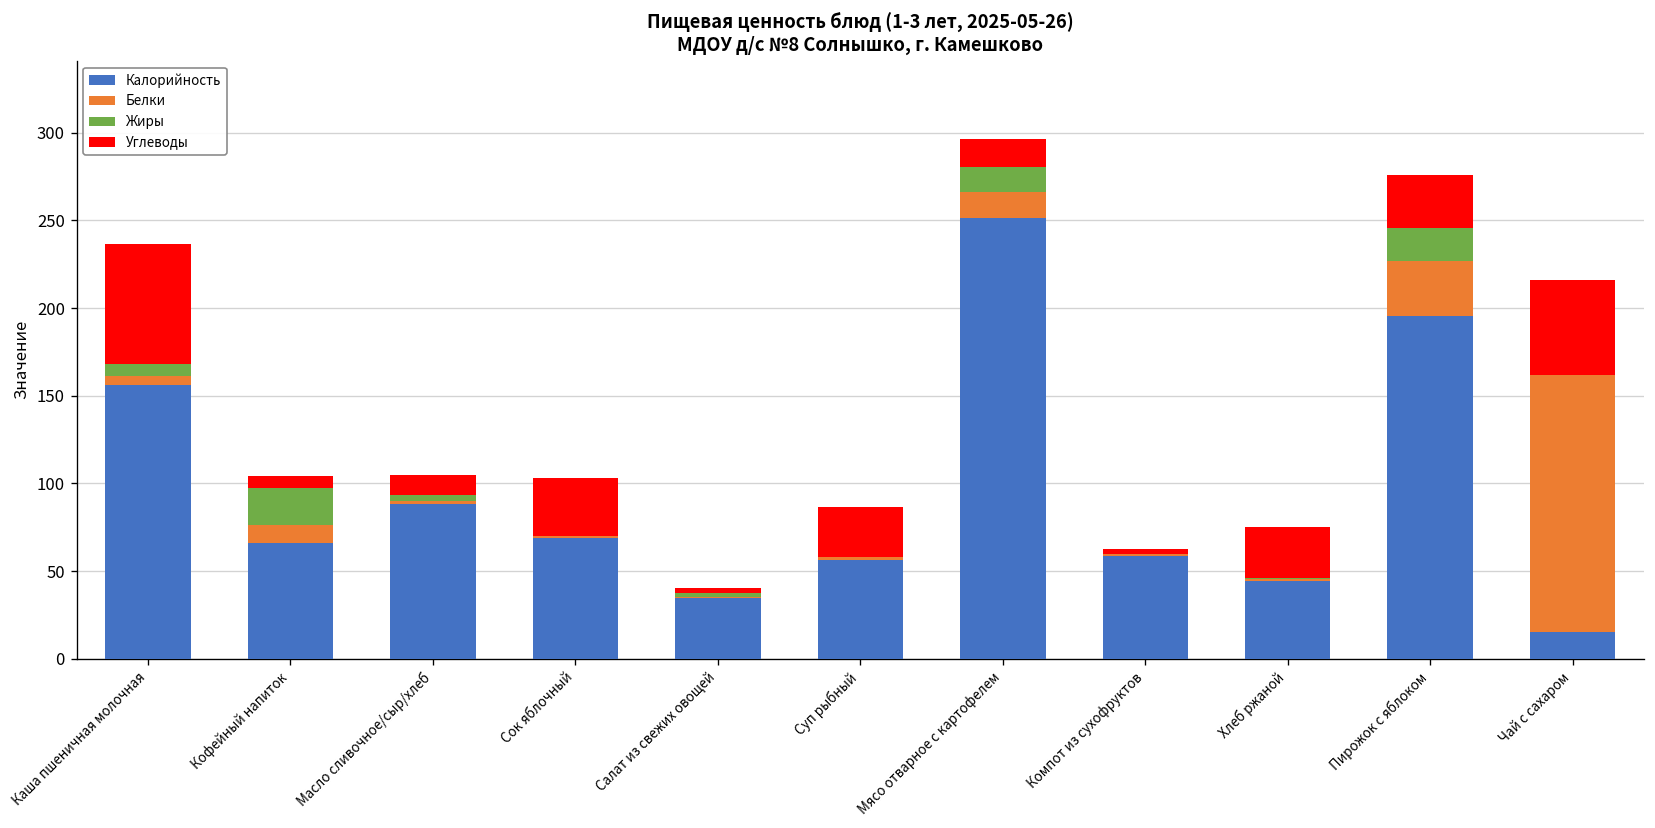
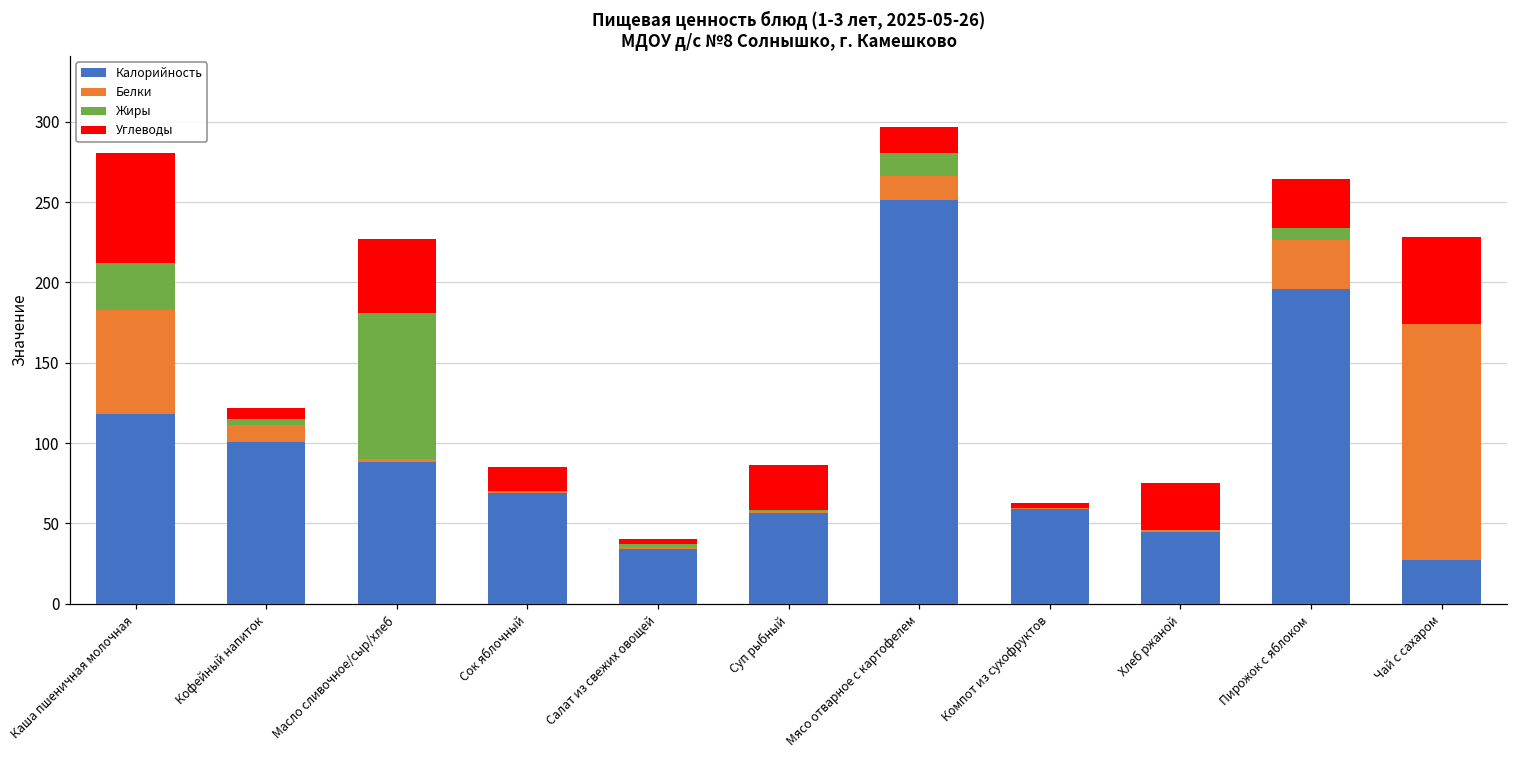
Калорийность, Каша пшеничная молочная: 156 -> 118
Белки, Каша пшеничная молочная: 5 -> 64
Жиры, Каша пшеничная молочная: 7 -> 29
Калорийность, Кофейный напиток: 66 -> 101
Жиры, Кофейный напиток: 21 -> 4
Жиры, Масло сливочное/сыр/хлеб: 3 -> 91
Углеводы, Масло сливочное/сыр/хлеб: 11 -> 46
Углеводы, Сок яблочный: 33 -> 15
Жиры, Пирожок с яблоком: 19 -> 7
Калорийность, Чай с сахаром: 15 -> 28
